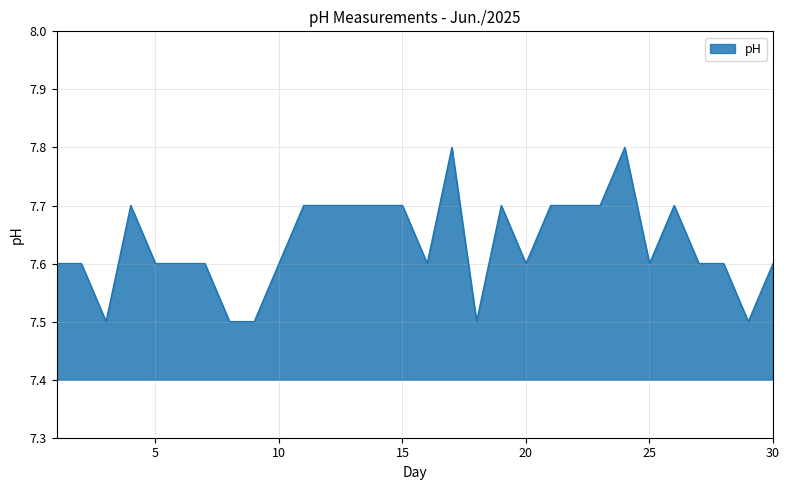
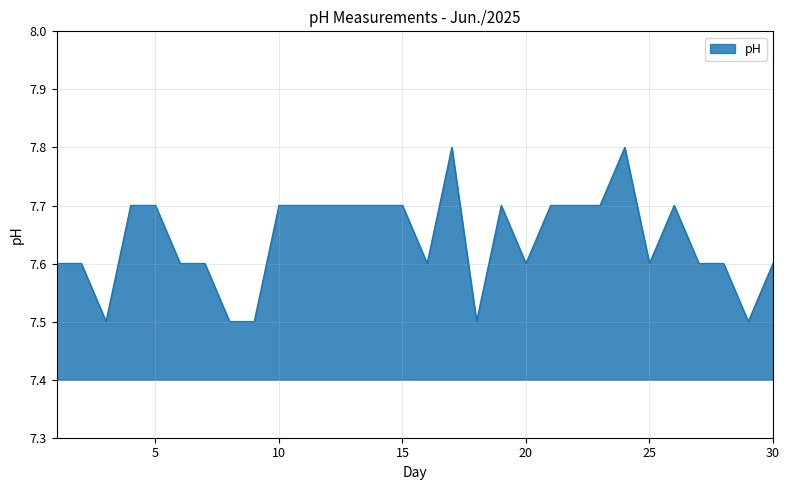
5: 7.6 -> 7.7
10: 7.6 -> 7.7
